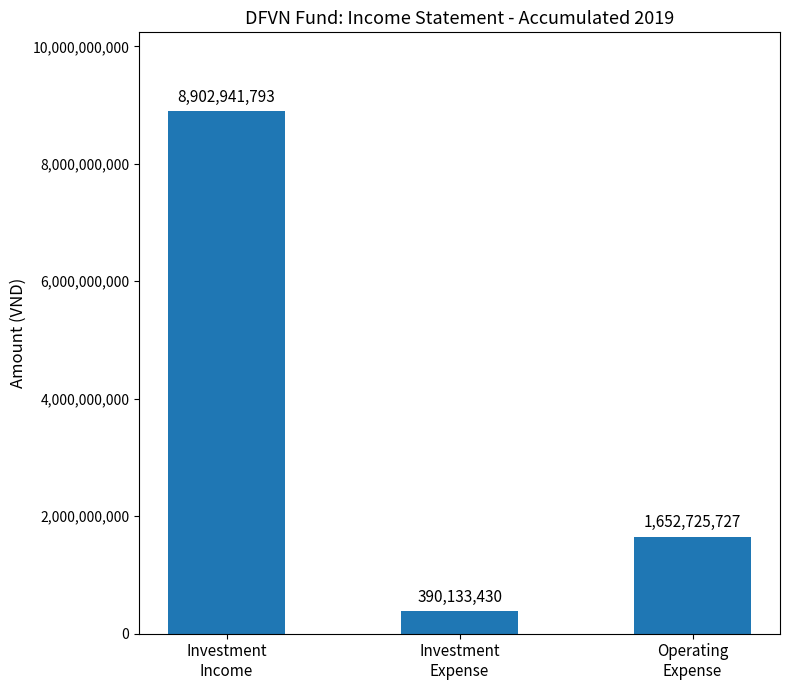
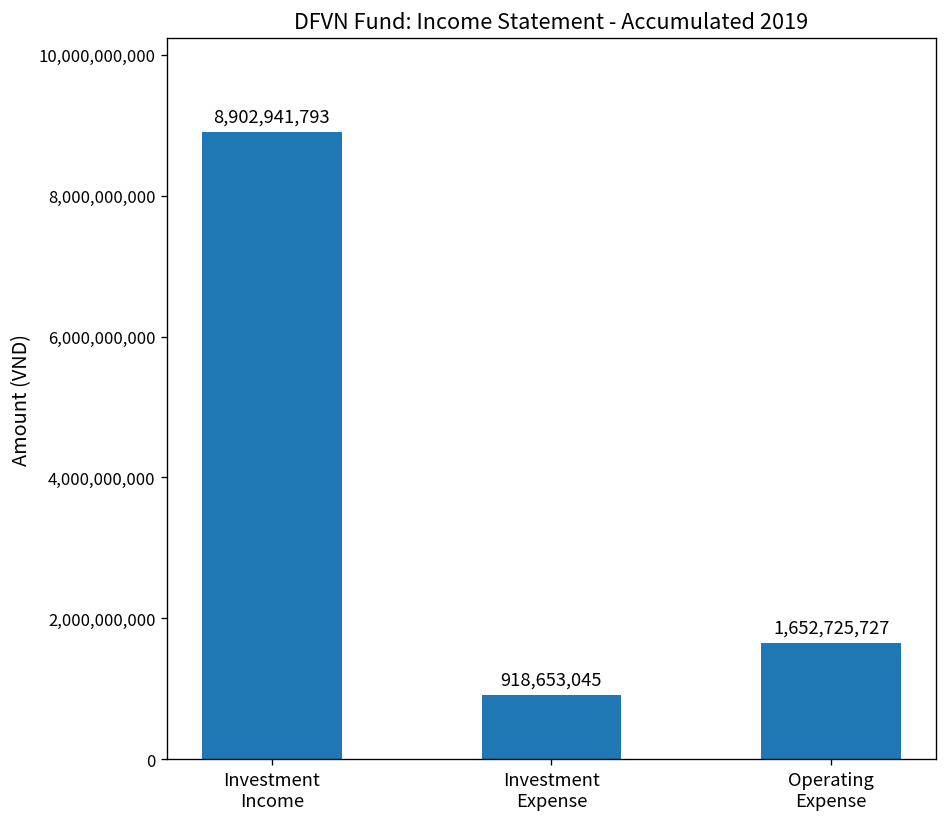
Investment Expense: 390,133,430 -> 918,653,045
